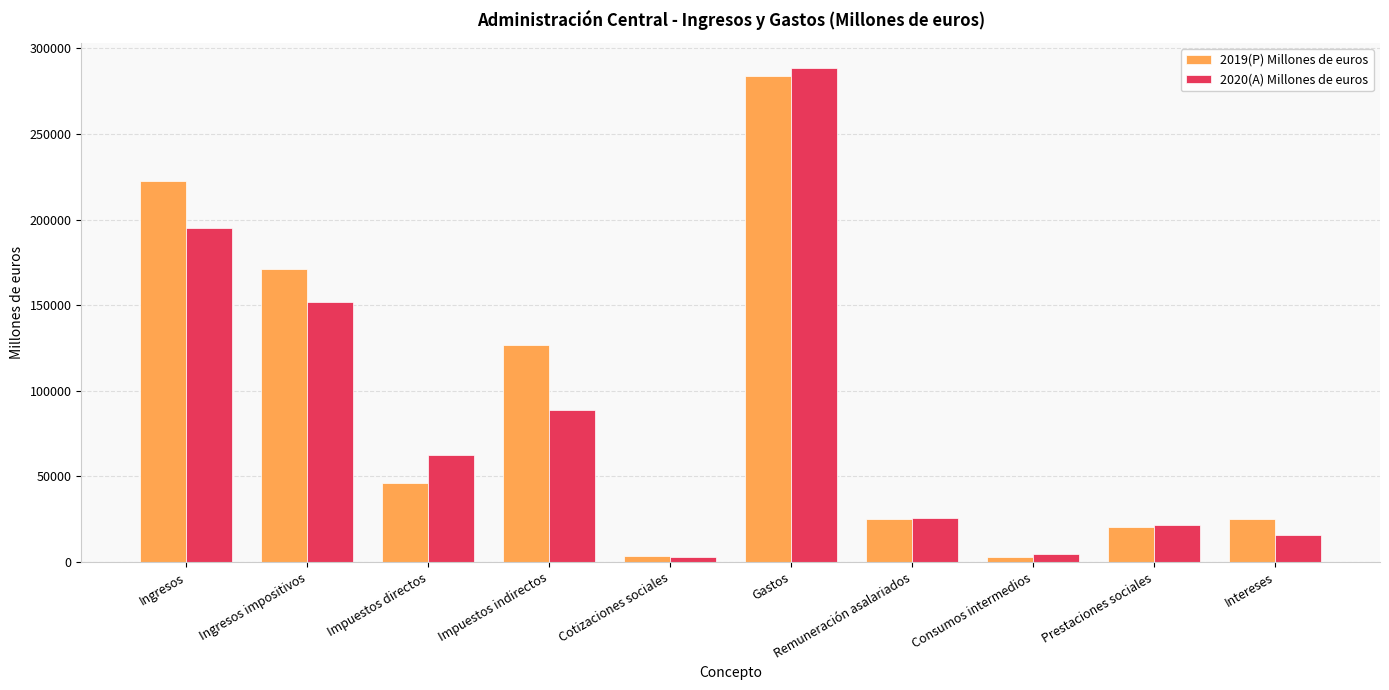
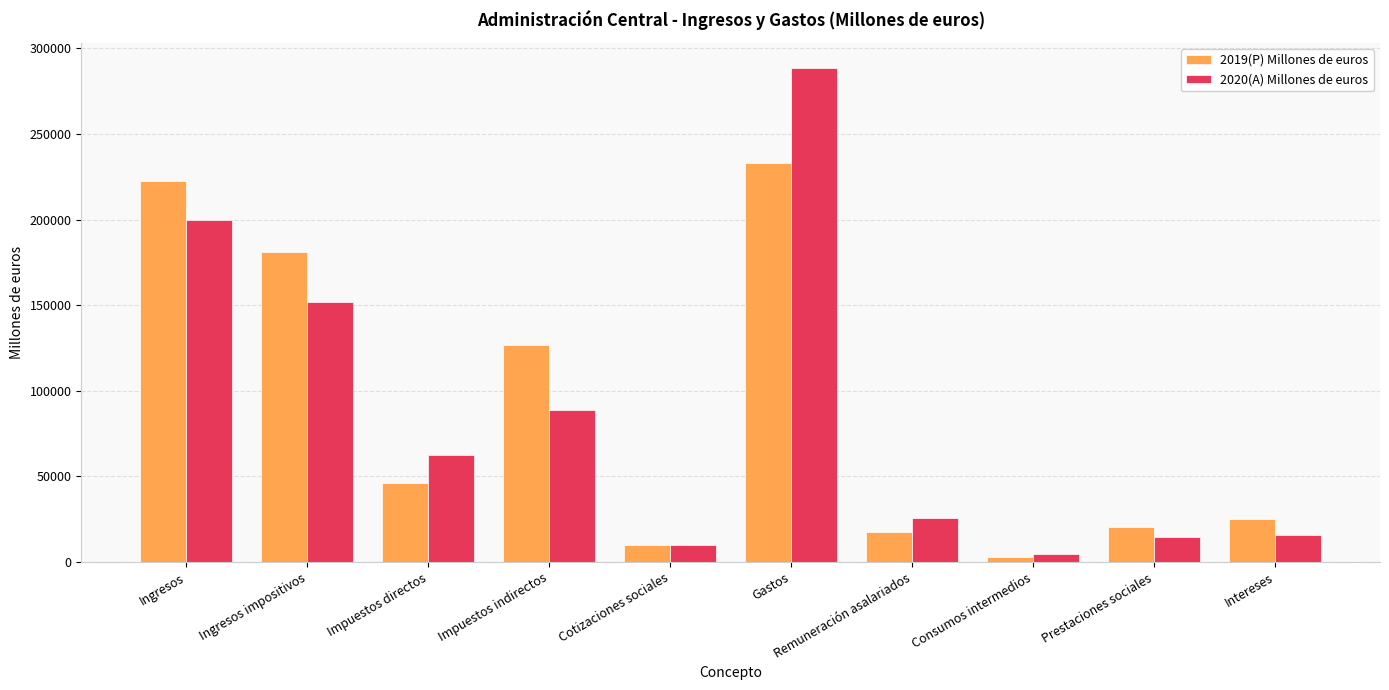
2020(A) Millones de euros, Ingresos: 195000 -> 200000
2019(P) Millones de euros, Ingresos impositivos: 171000 -> 181000
2019(P) Millones de euros, Cotizaciones sociales: 4000 -> 10000
2020(A) Millones de euros, Cotizaciones sociales: 3000 -> 10000
2019(P) Millones de euros, Gastos: 284000 -> 233000
2019(P) Millones de euros, Remuneración asalariados: 25000 -> 18000
2020(A) Millones de euros, Prestaciones sociales: 21000 -> 14000
